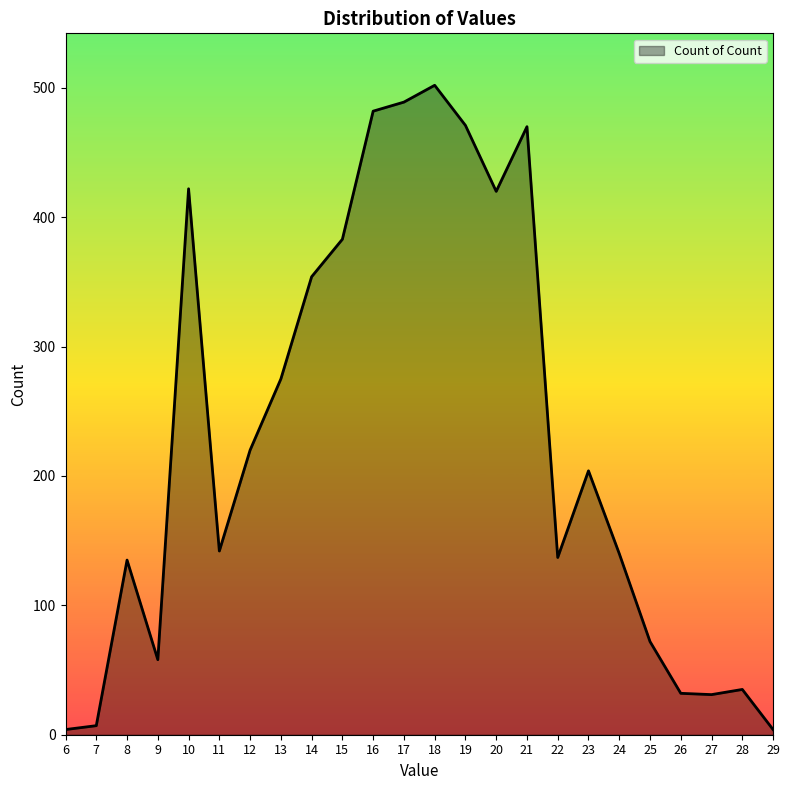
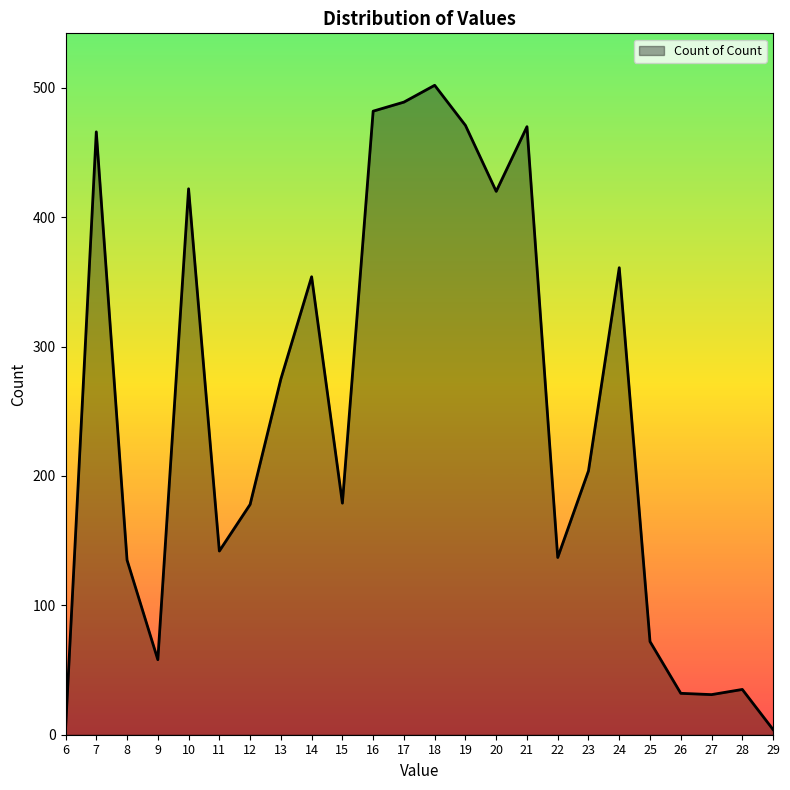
7: 7 -> 466
12: 220 -> 178
15: 383 -> 179
24: 140 -> 361
